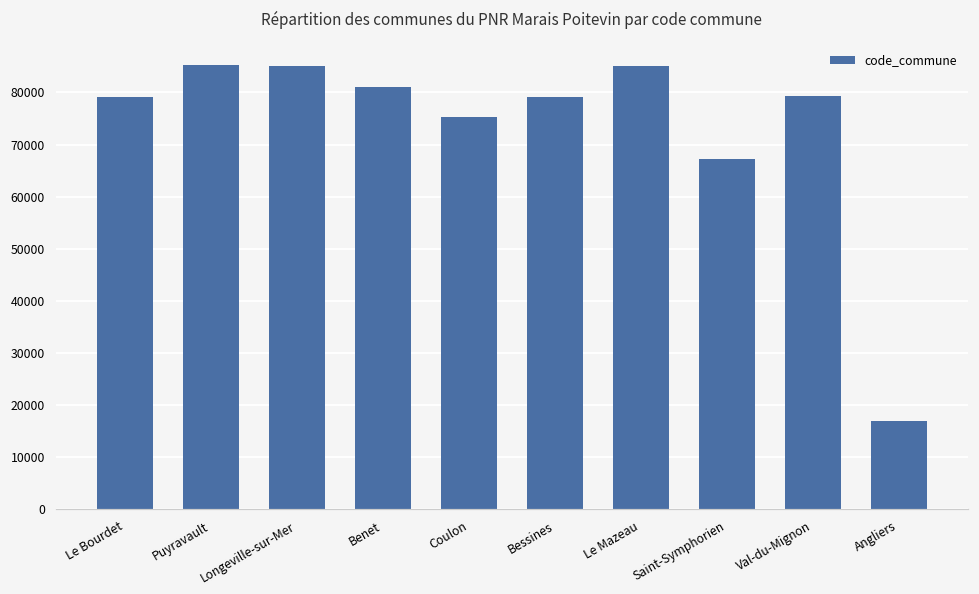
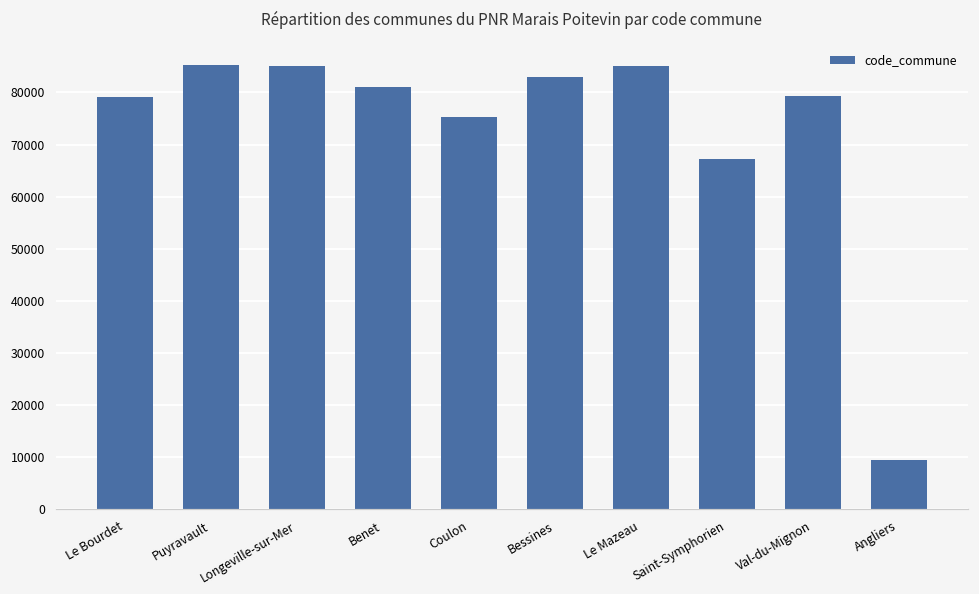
Bessines: 79000 -> 83000
Angliers: 17000 -> 10000
